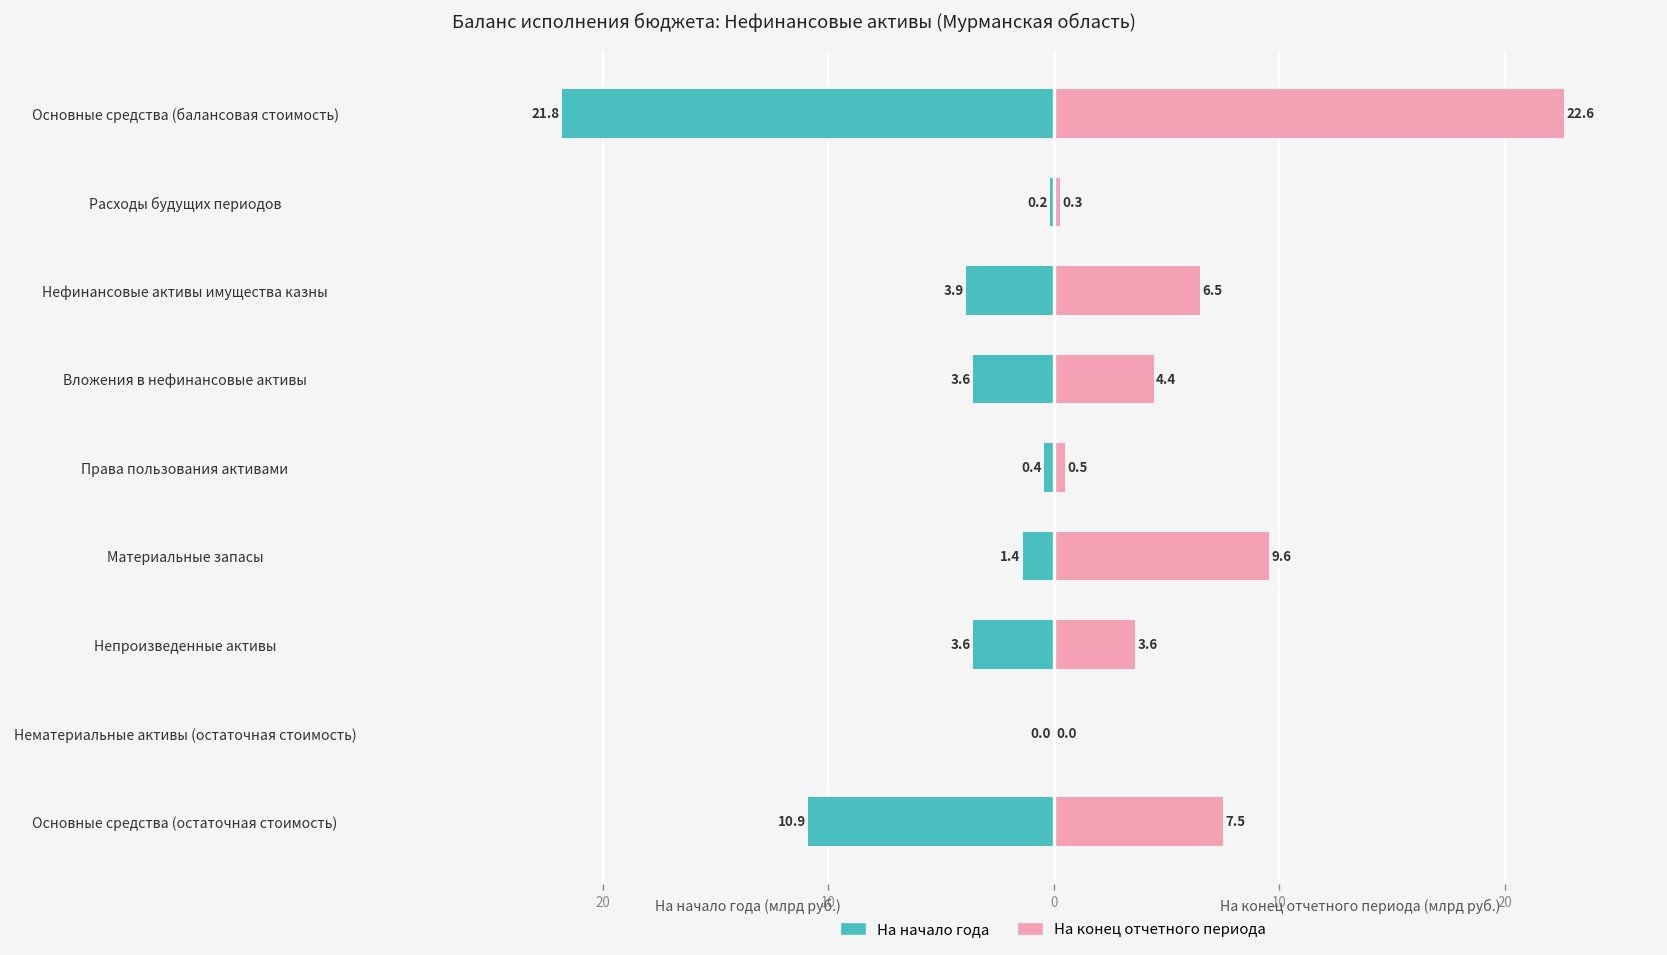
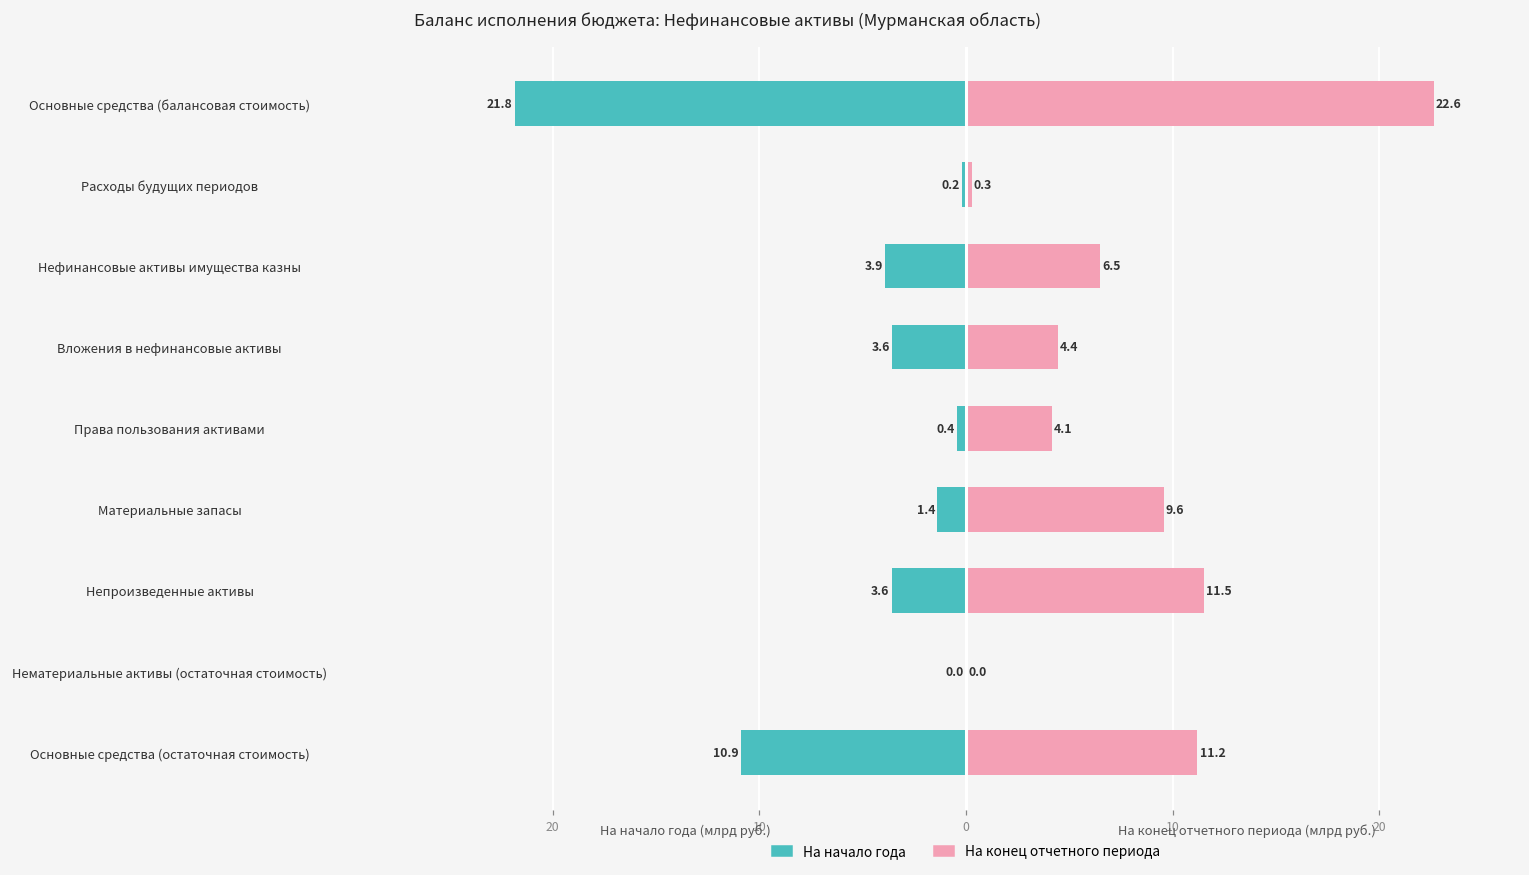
На конец отчетного периода, Права пользования активами: 0.5 -> 4.1
На конец отчетного периода, Непроизведенные активы: 3.6 -> 11.5
На конец отчетного периода, Основные средства (остаточная стоимость): 7.5 -> 11.2
